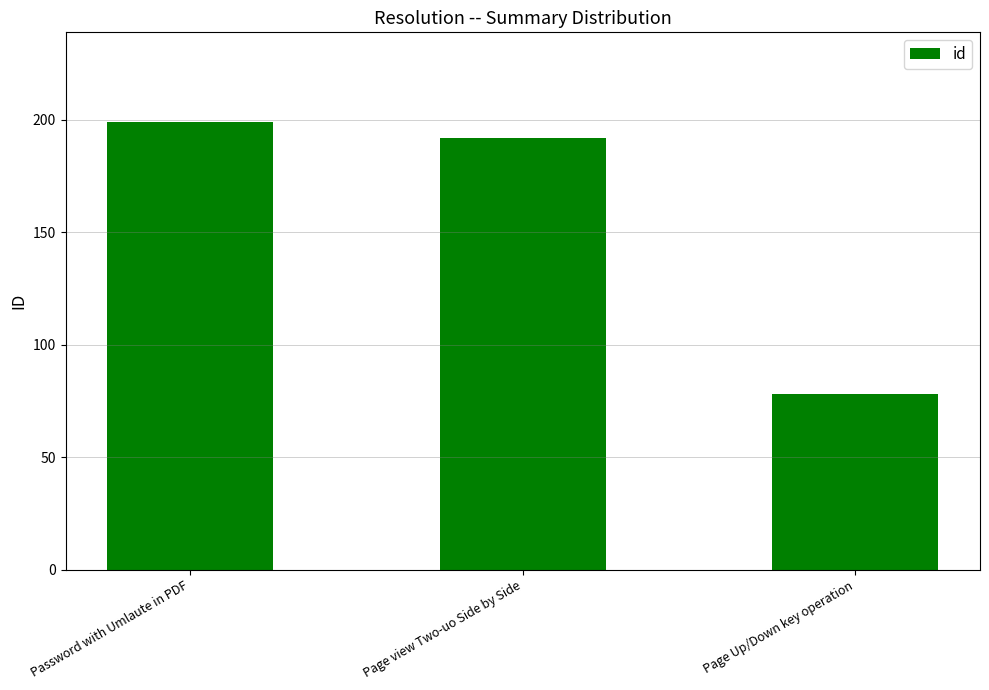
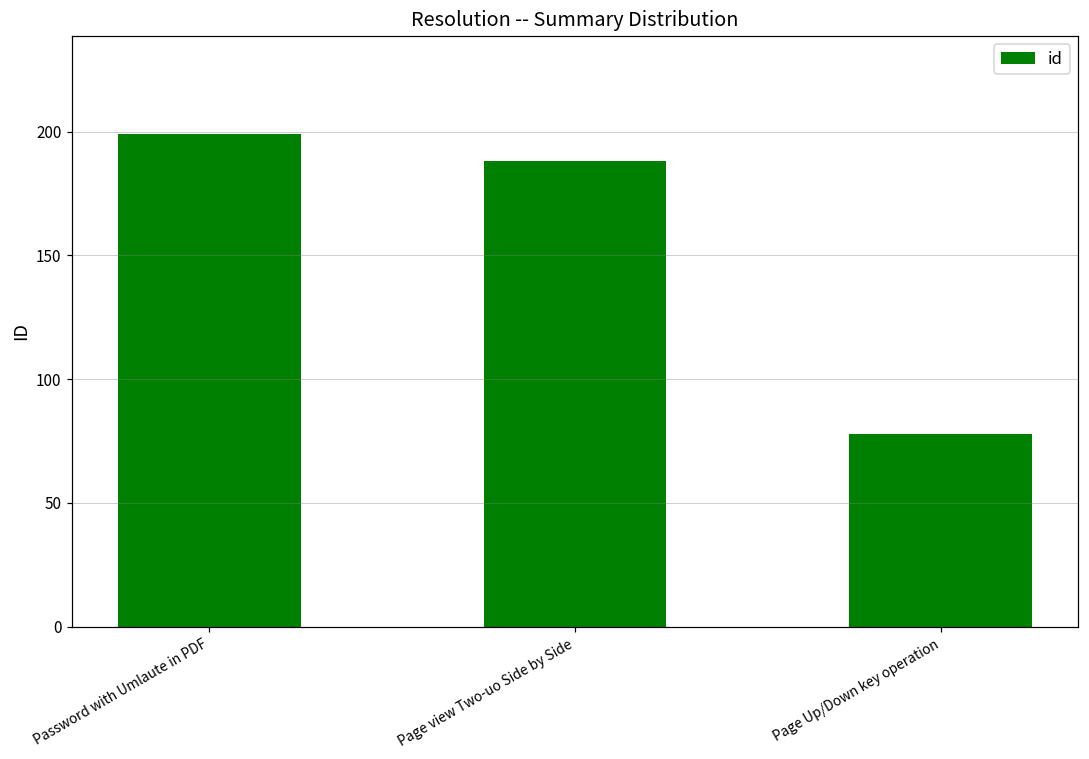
Page view Two-uo Side by Side: 192 -> 188
